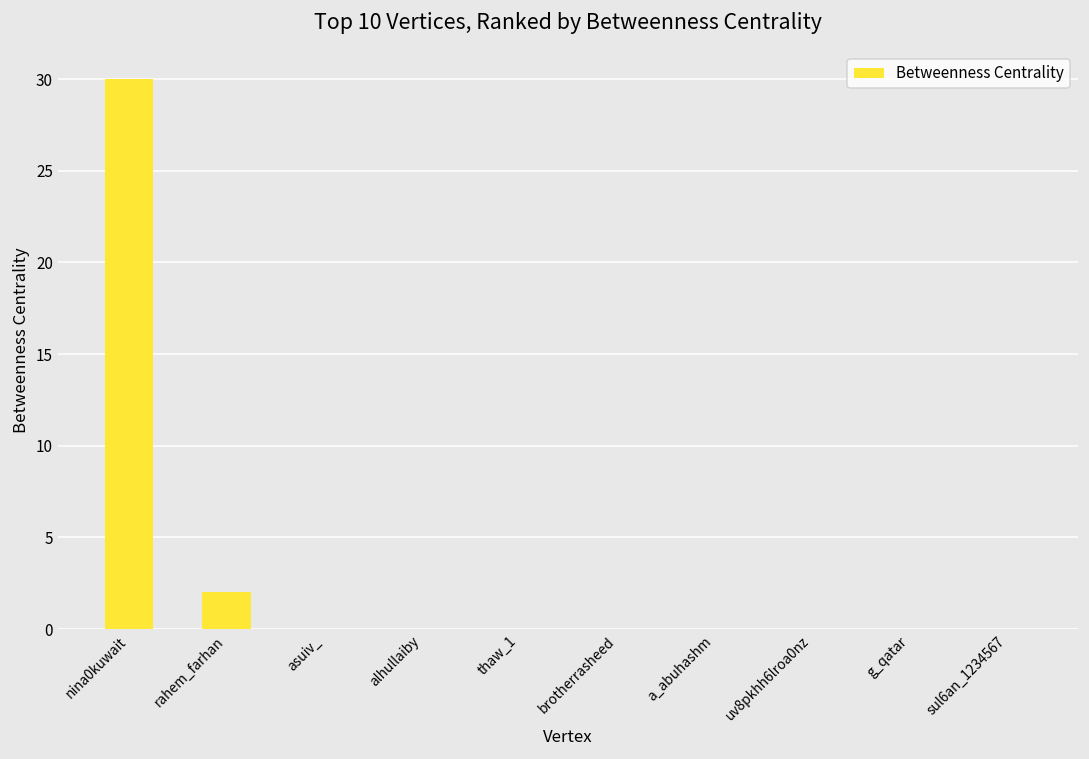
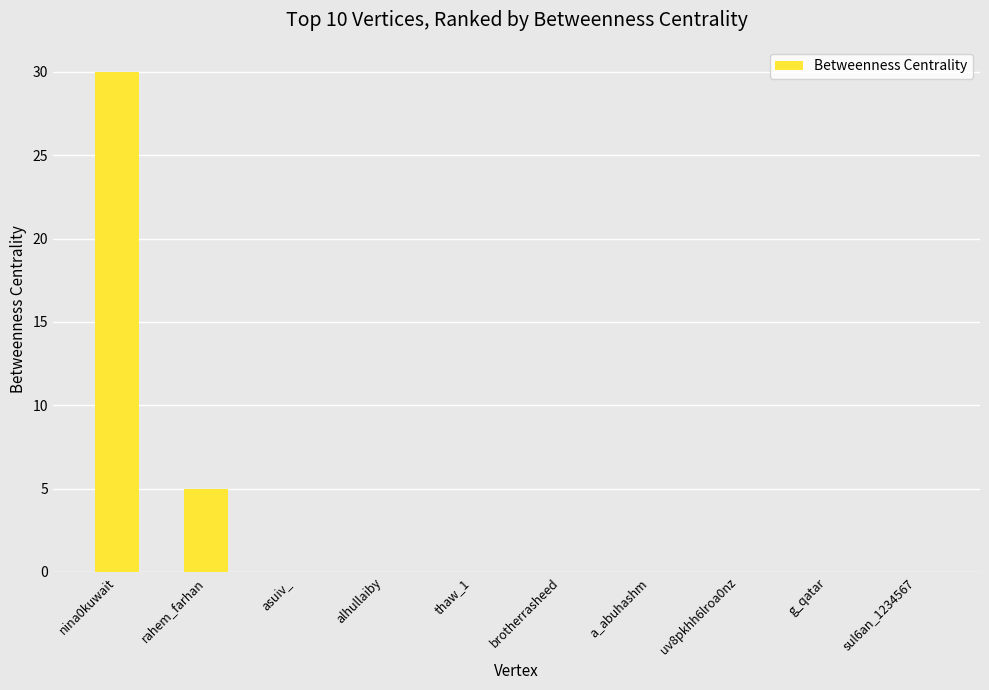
rahem_farhan: 2 -> 5
